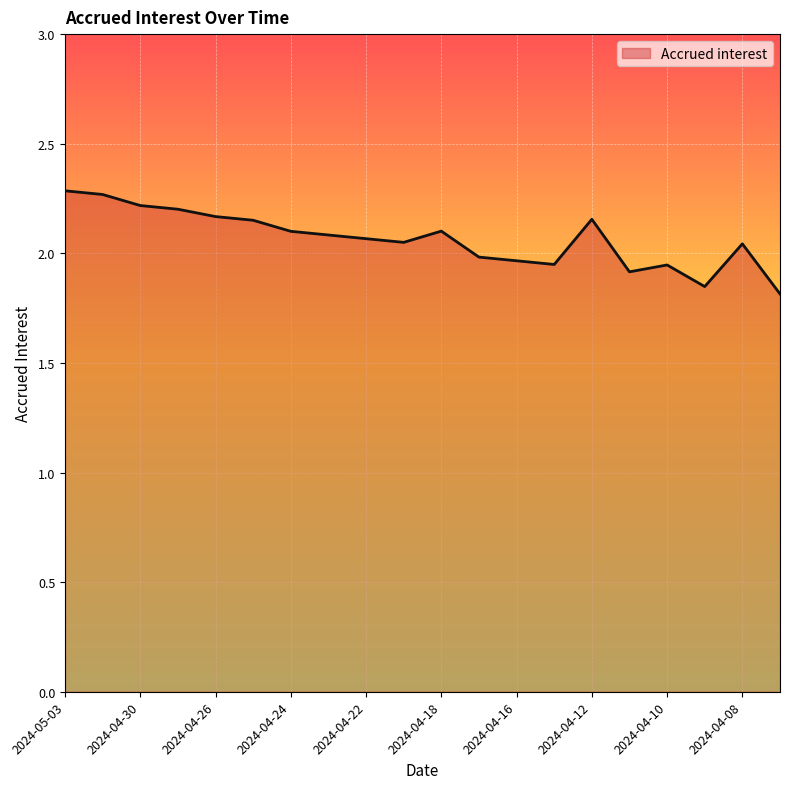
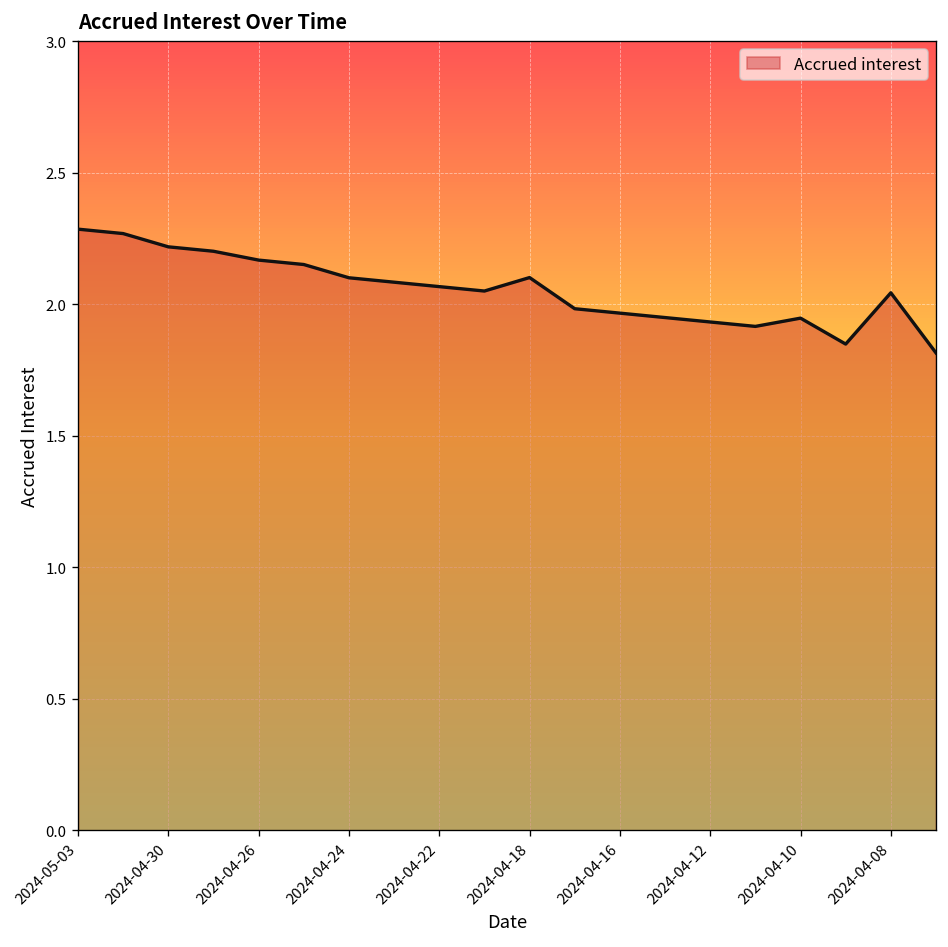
2024-04-12: 2.16 -> 1.93
